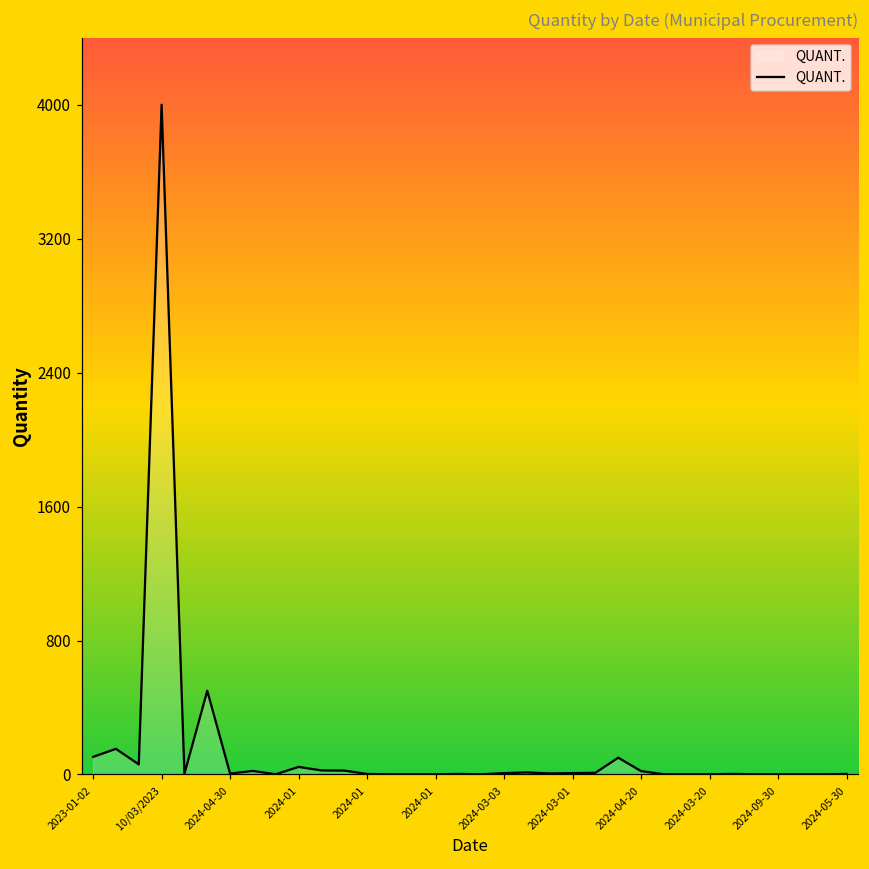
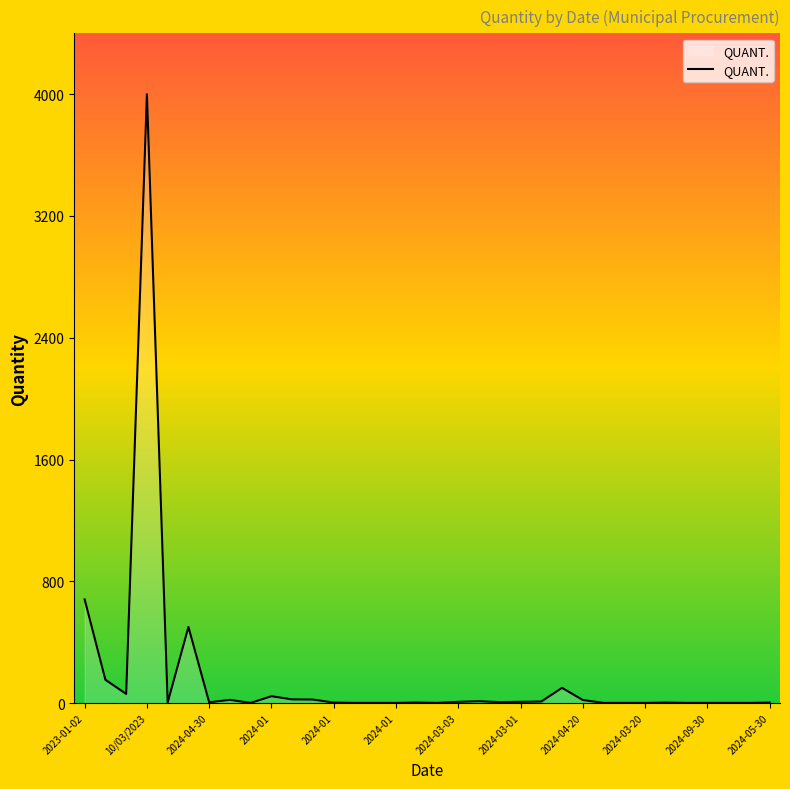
2023-01-02: 110 -> 680
